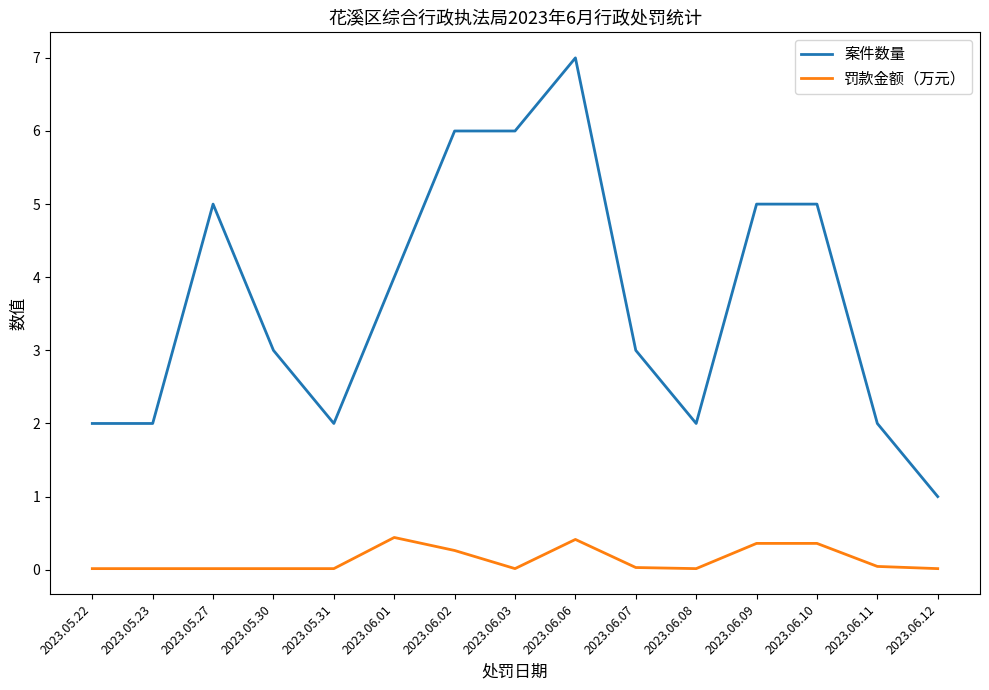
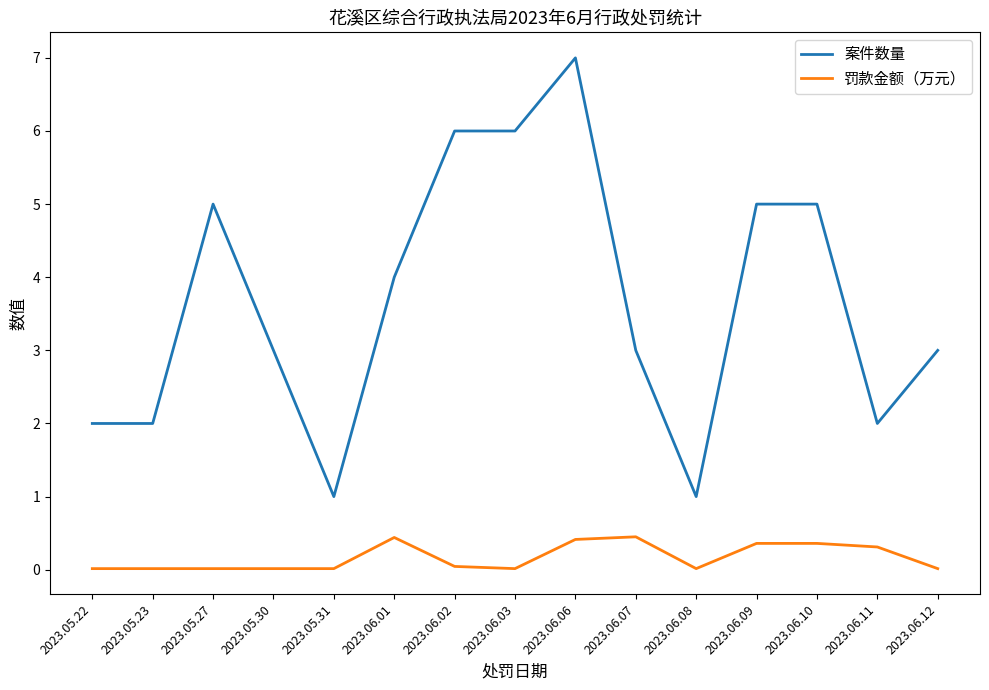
案件数量, 2023.05.31: 2 -> 1
罚款金额（万元）, 2023.06.02: 0.3 -> 0.0
罚款金额（万元）, 2023.06.07: 0.0 -> 0.5
案件数量, 2023.06.08: 2 -> 1
罚款金额（万元）, 2023.06.11: 0.0 -> 0.3
案件数量, 2023.06.12: 1 -> 3
